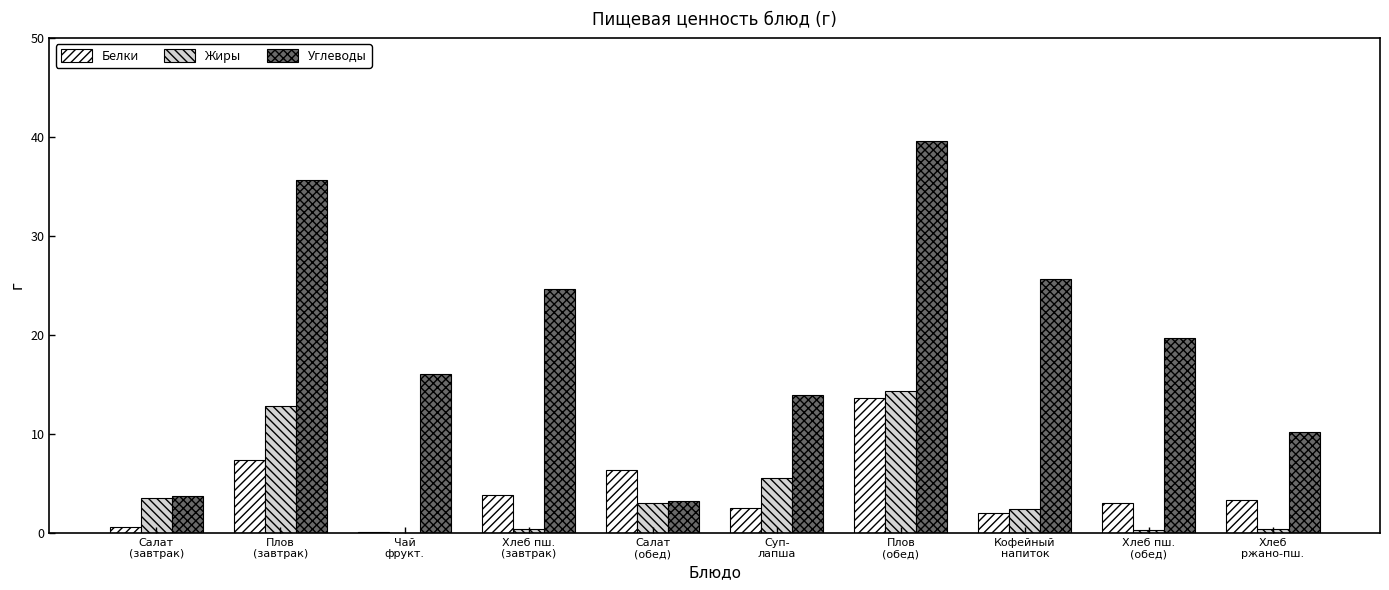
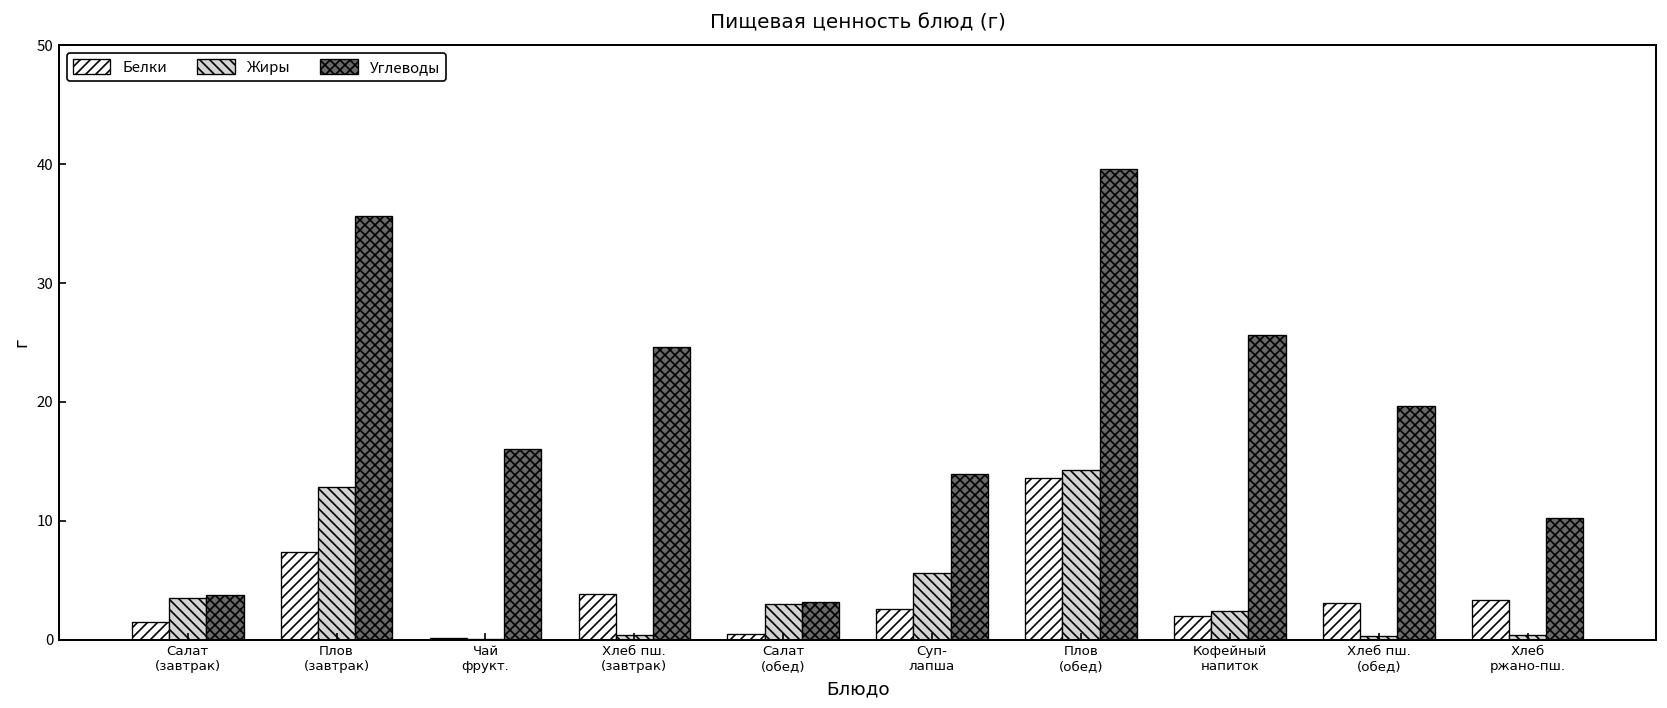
Белки, Салат (завтрак): 0.6 -> 1.5
Белки, Салат (обед): 6 -> 1
